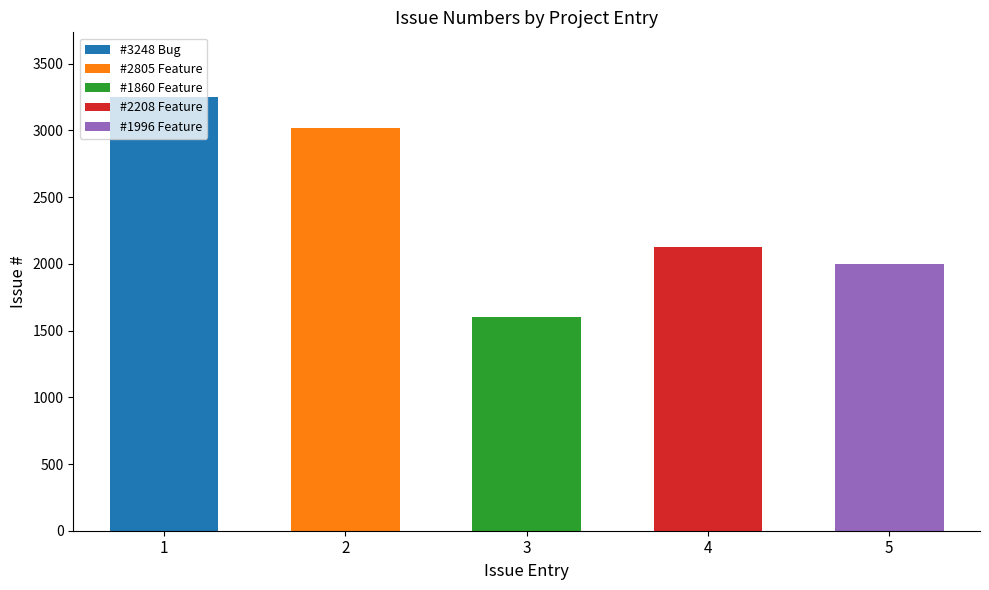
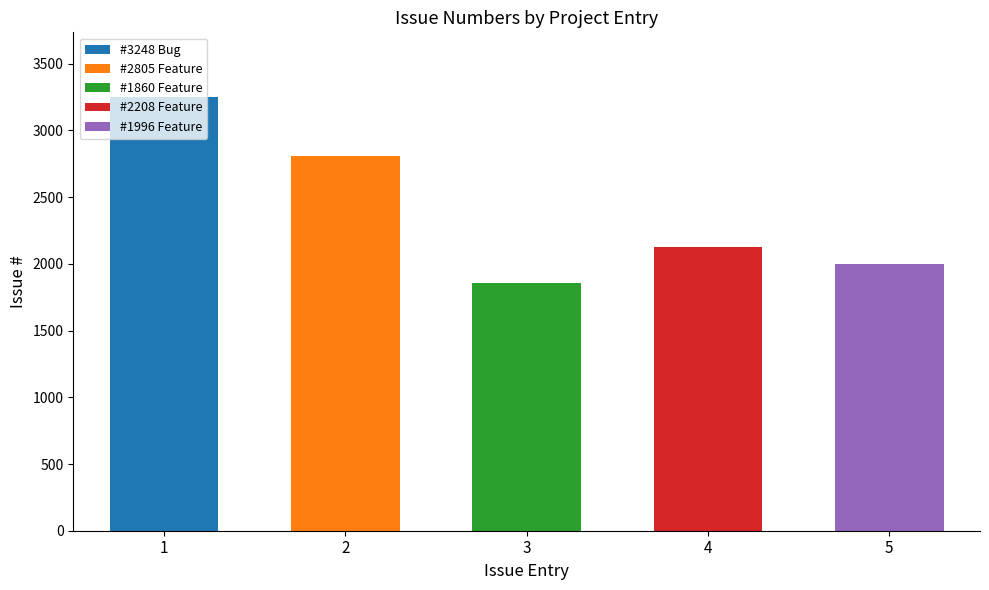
2: 3020 -> 2810
3: 1600 -> 1860
